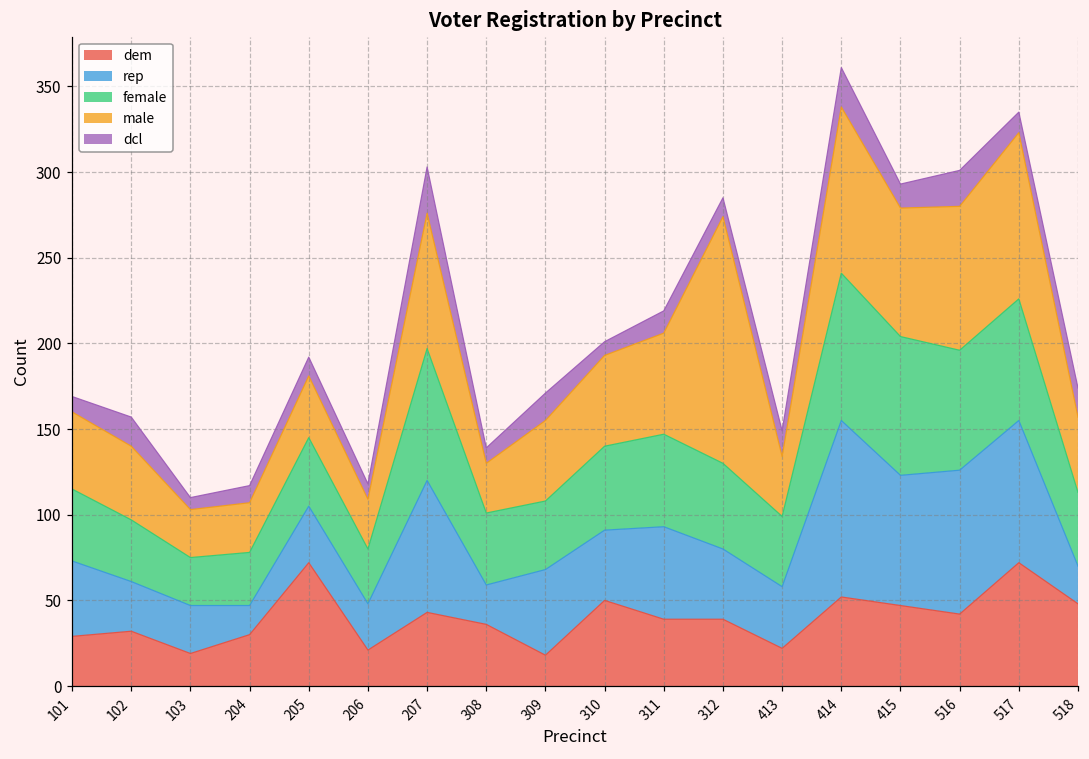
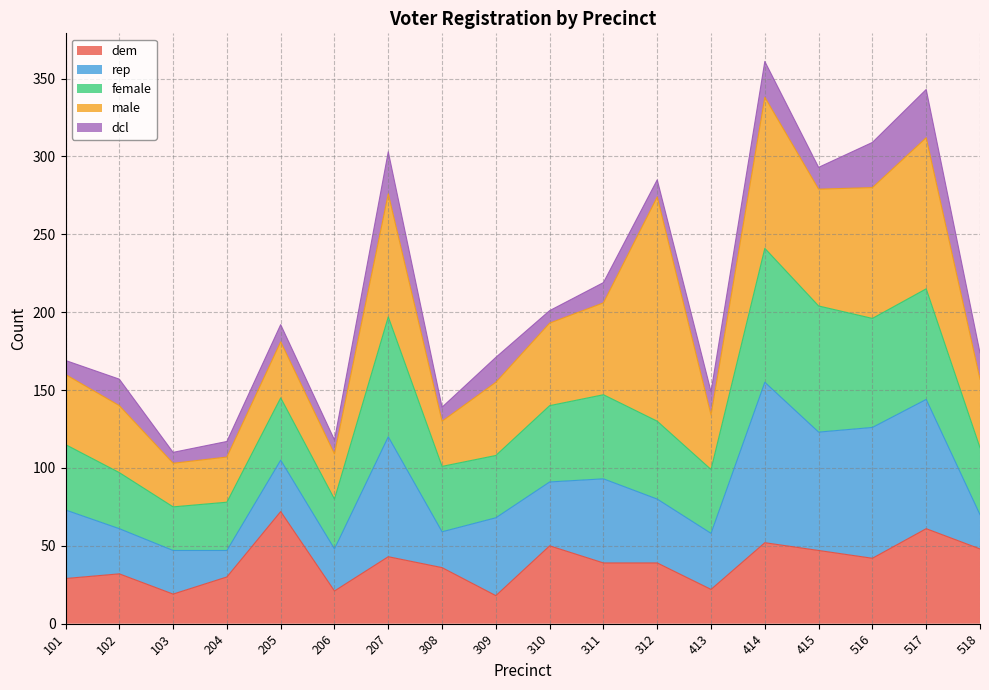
dcl, 516: 21 -> 29
dem, 517: 72 -> 61
dcl, 517: 12 -> 31
